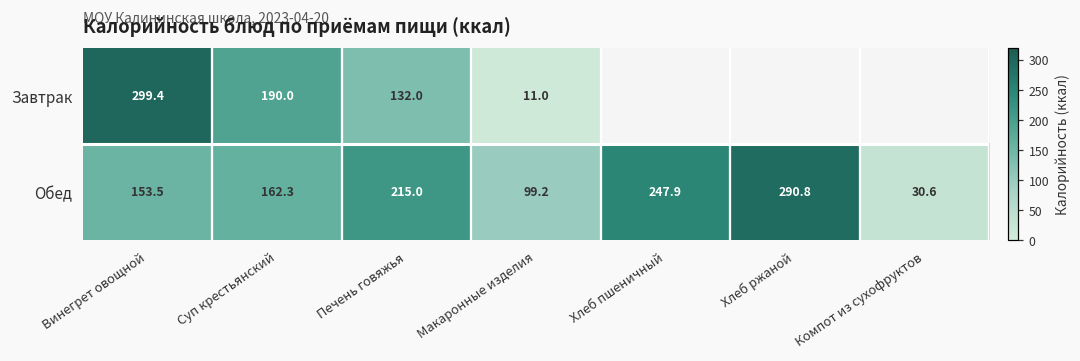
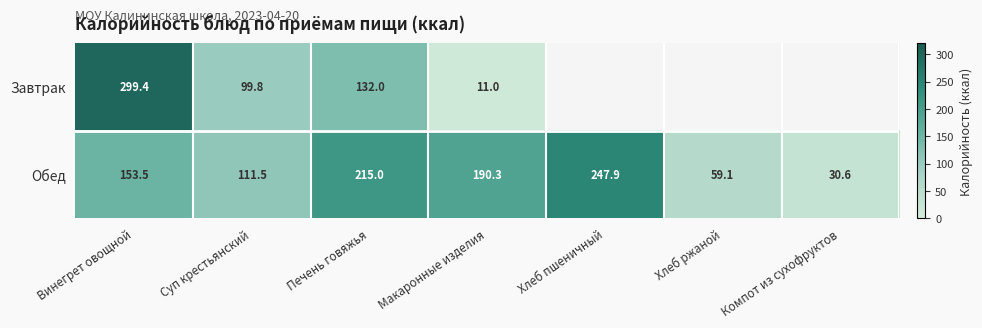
Завтрак, Суп крестьянский: 190.0 -> 99.8
Обед, Суп крестьянский: 162.3 -> 111.5
Обед, Макаронные изделия: 99.2 -> 190.3
Обед, Хлеб ржаной: 290.8 -> 59.1
